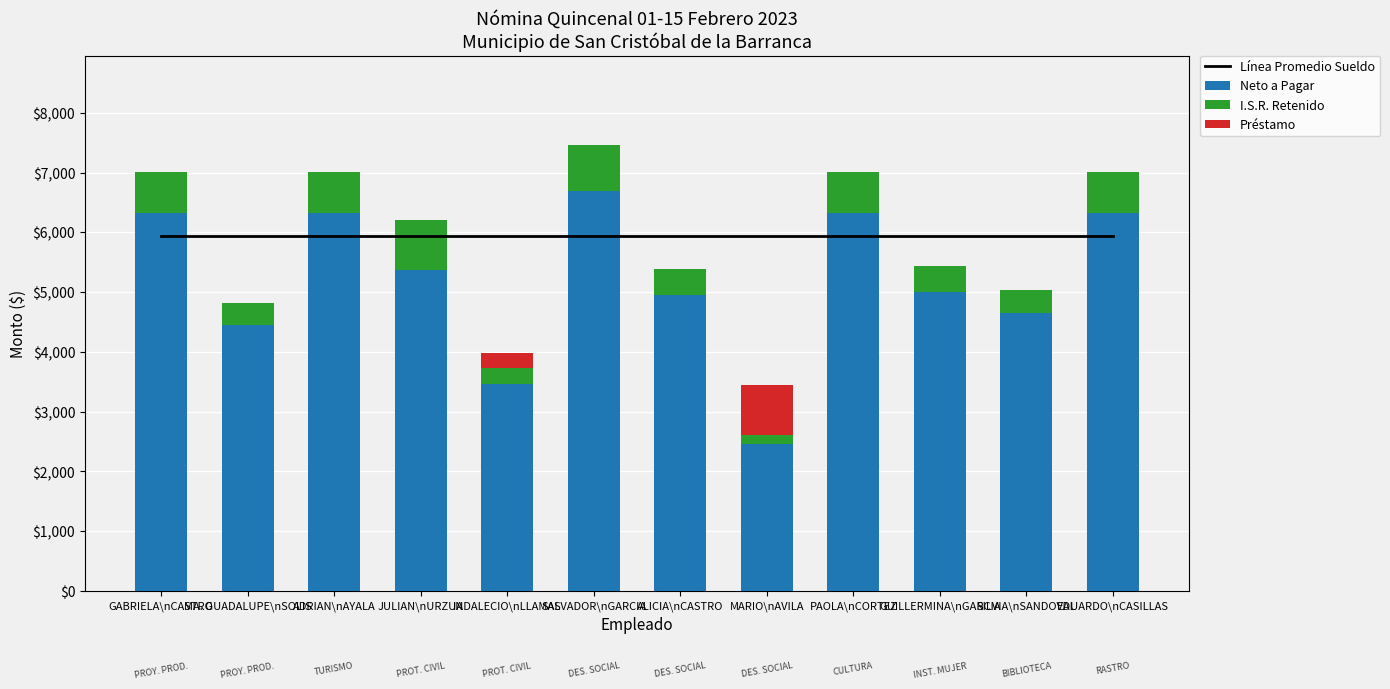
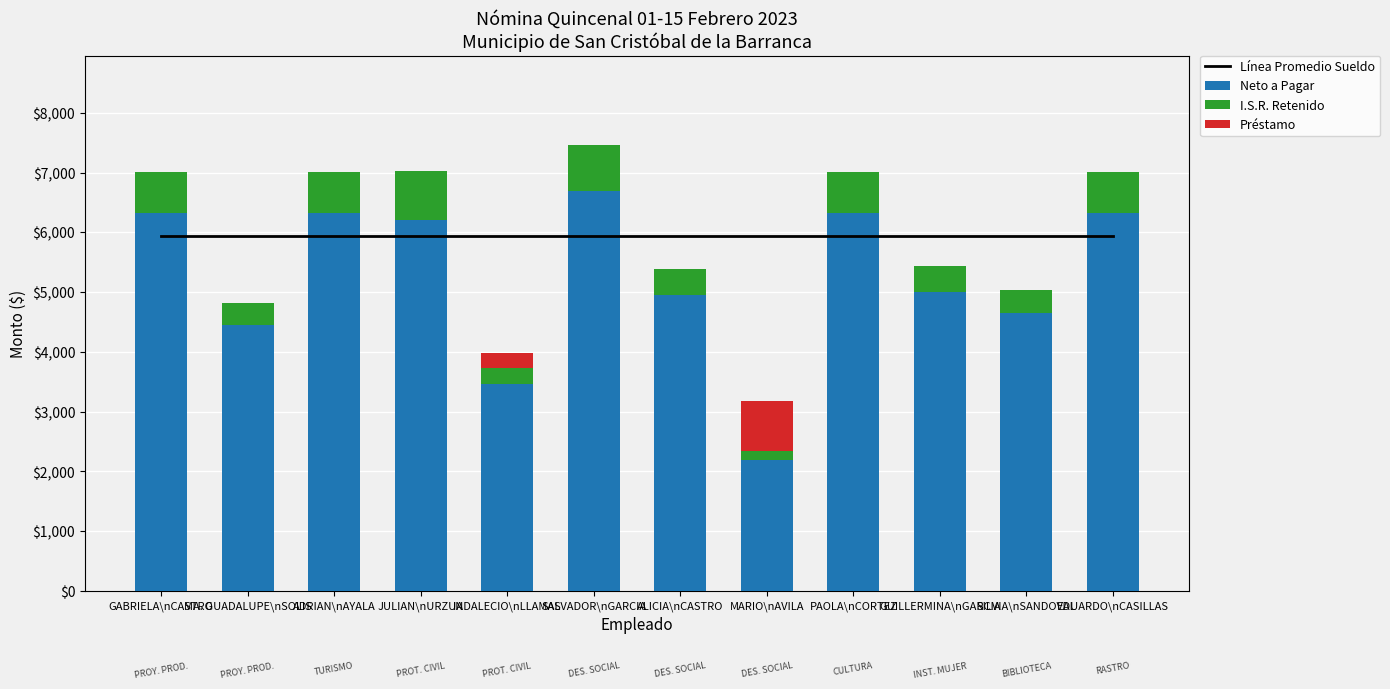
Neto a Pagar, JULIAN\nURZUA: $5,400 -> $6,200
Neto a Pagar, MARIO\nAVILA: $2,500 -> $2,200
